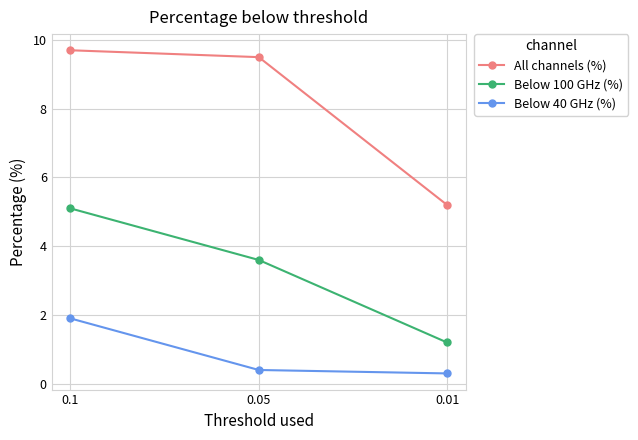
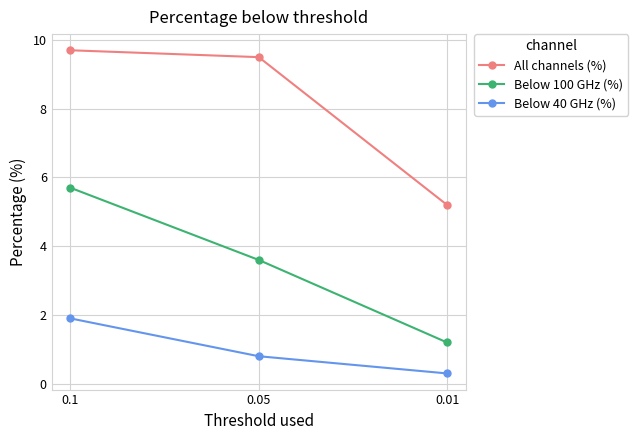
Below 100 GHz (%), 0.1: 5.1 -> 5.7
Below 40 GHz (%), 0.05: 0.4 -> 0.8
